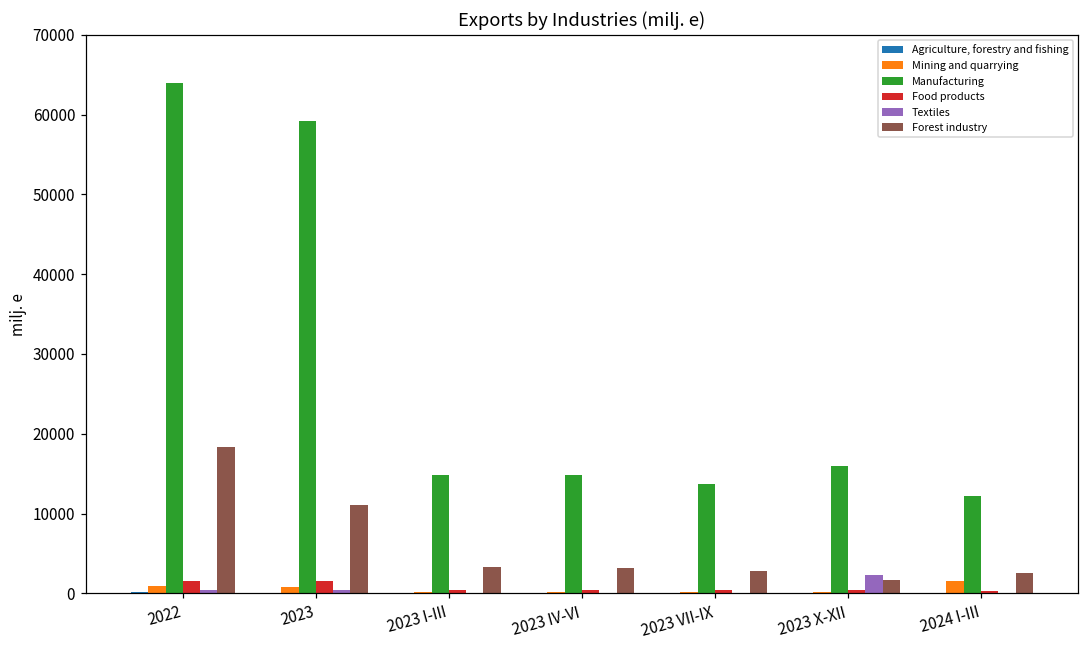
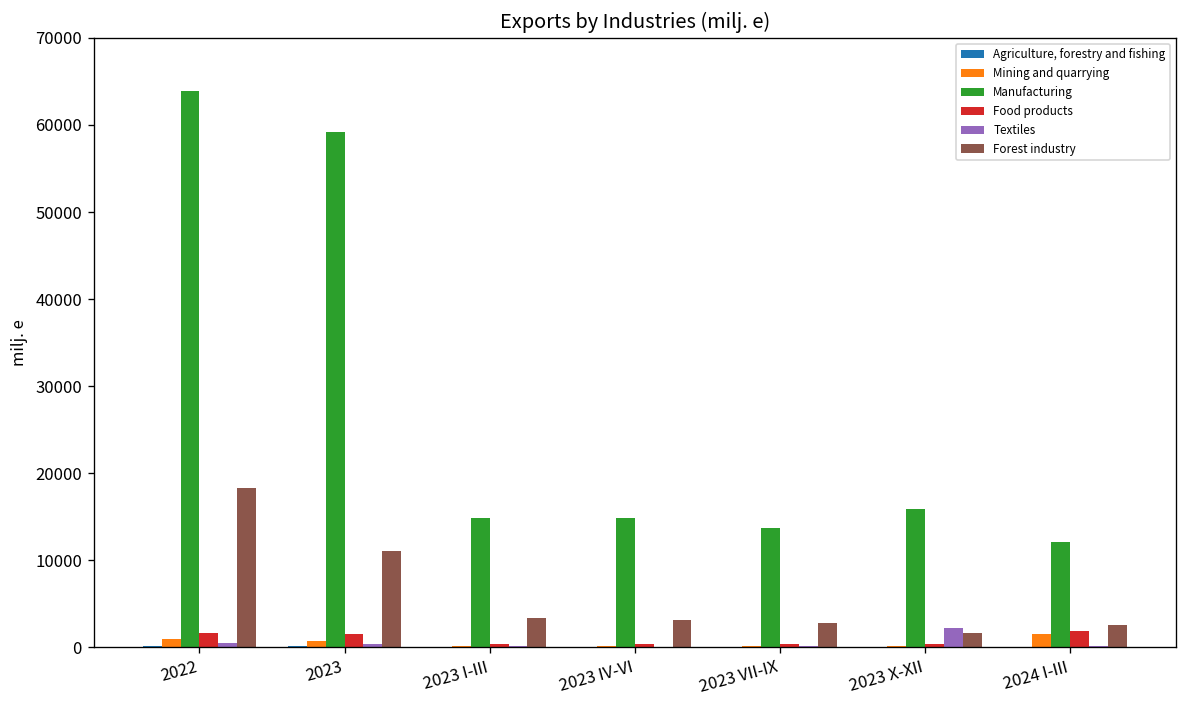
Food products, 2024 I-III: 0 -> 2000
